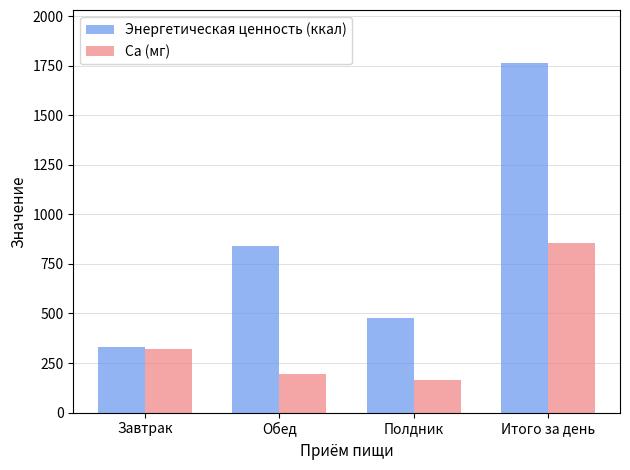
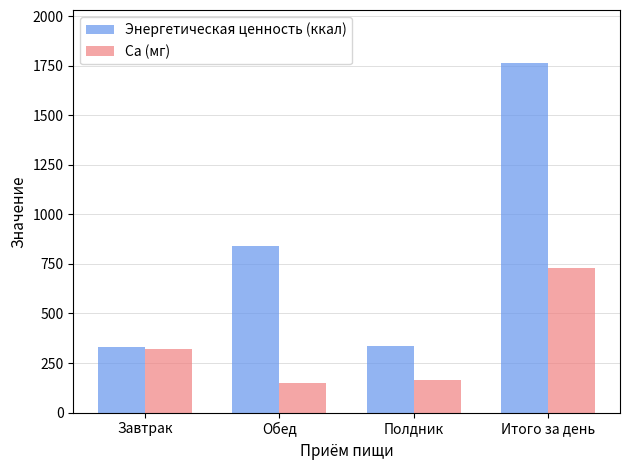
Ca (мг), Обед: 200 -> 150
Энергетическая ценность (ккал), Полдник: 480 -> 340
Ca (мг), Итого за день: 850 -> 730
